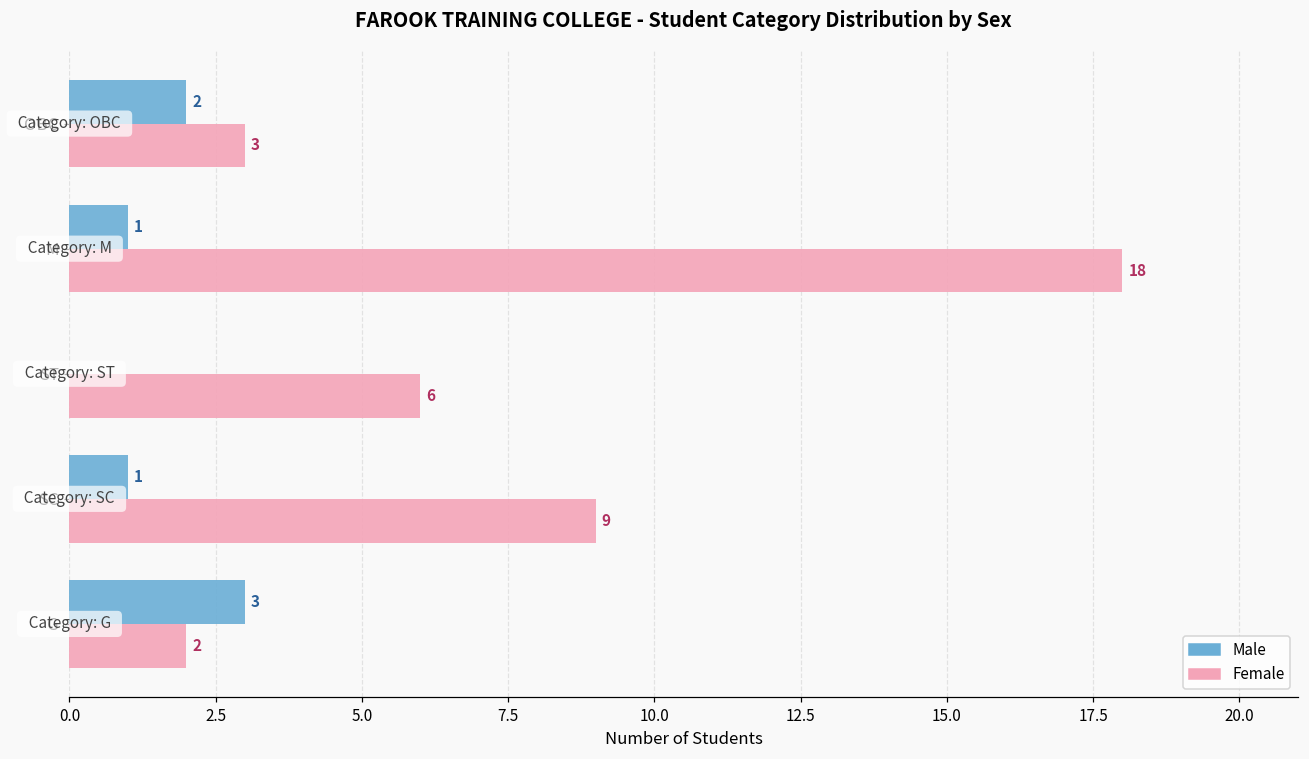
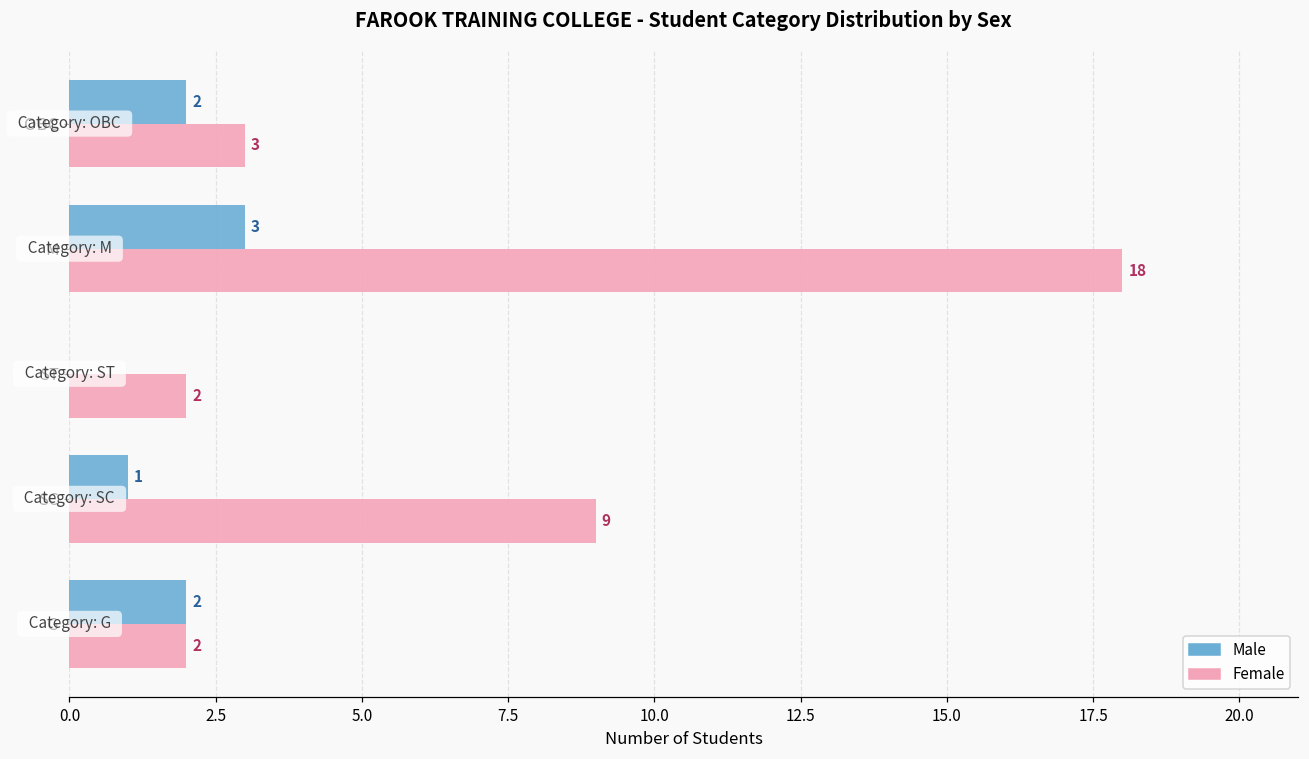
Male, M: 1 -> 3
Female, ST: 6 -> 2
Male, G: 3 -> 2
